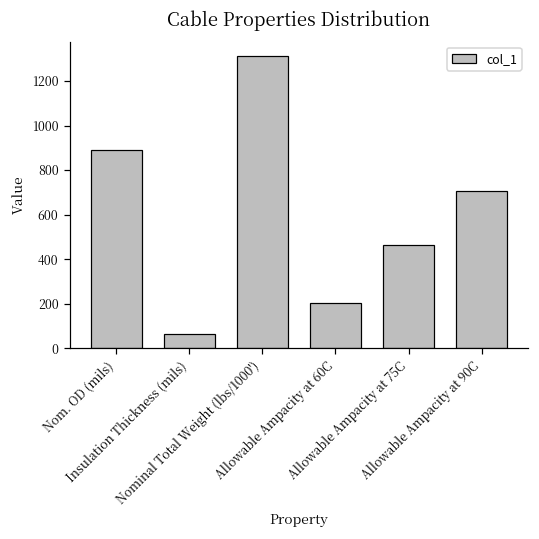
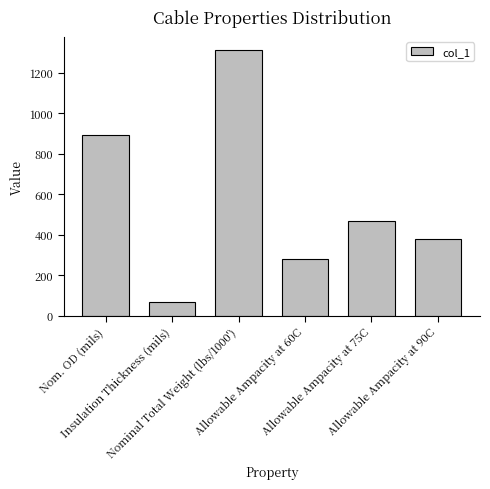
Allowable Ampacity at 60C: 210 -> 280
Allowable Ampacity at 90C: 710 -> 380
